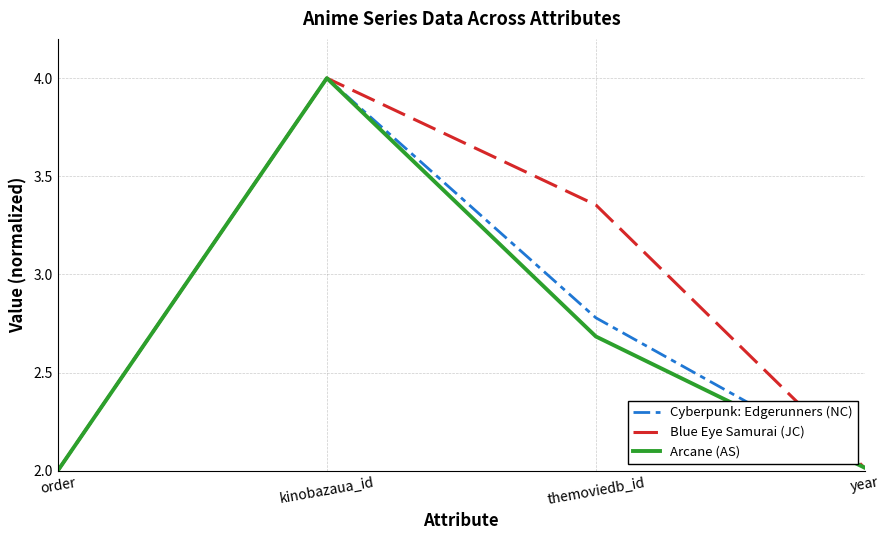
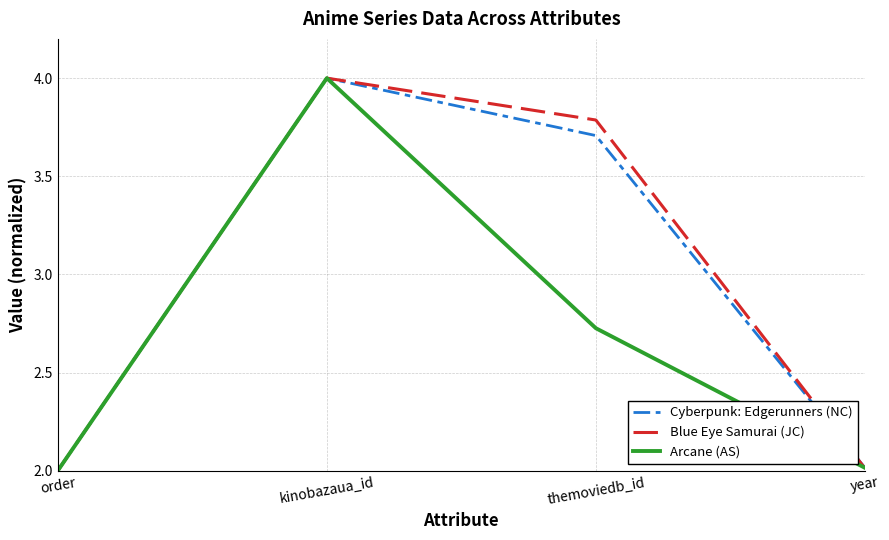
Cyberpunk: Edgerunners (NC), themoviedb_id: 2.78 -> 3.71
Blue Eye Samurai (JC), themoviedb_id: 3.35 -> 3.79
Arcane (AS), themoviedb_id: 2.68 -> 2.73
